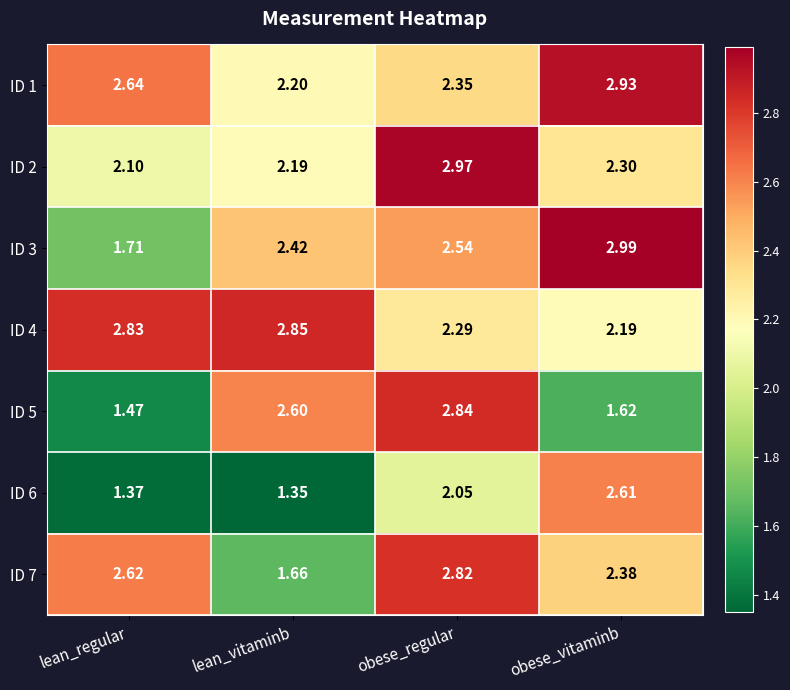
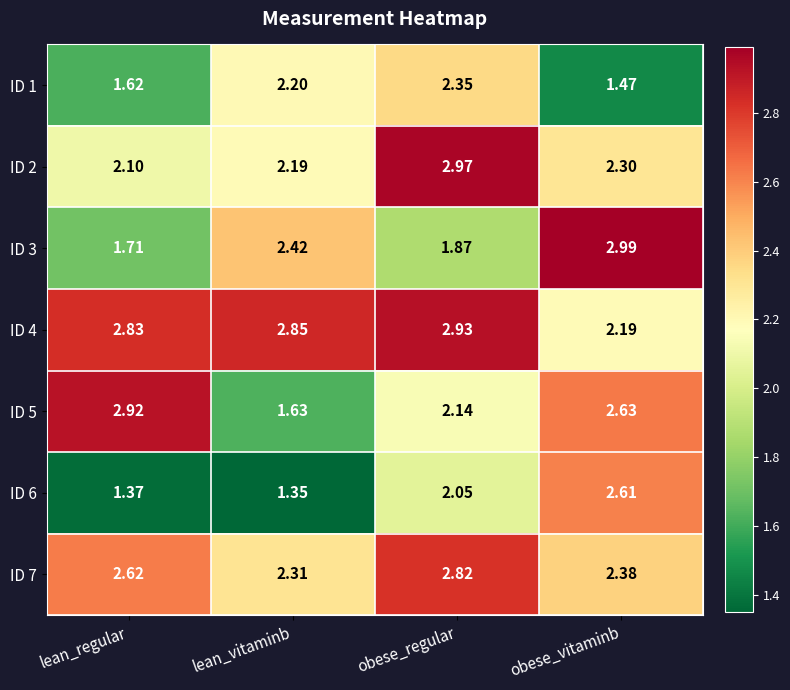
ID 1, lean_regular: 2.64 -> 1.62
ID 1, obese_vitaminb: 2.93 -> 1.47
ID 3, obese_regular: 2.54 -> 1.87
ID 4, obese_regular: 2.29 -> 2.93
ID 5, lean_regular: 1.47 -> 2.92
ID 5, lean_vitaminb: 2.60 -> 1.63
ID 5, obese_regular: 2.84 -> 2.14
ID 5, obese_vitaminb: 1.62 -> 2.63
ID 7, lean_vitaminb: 1.66 -> 2.31
